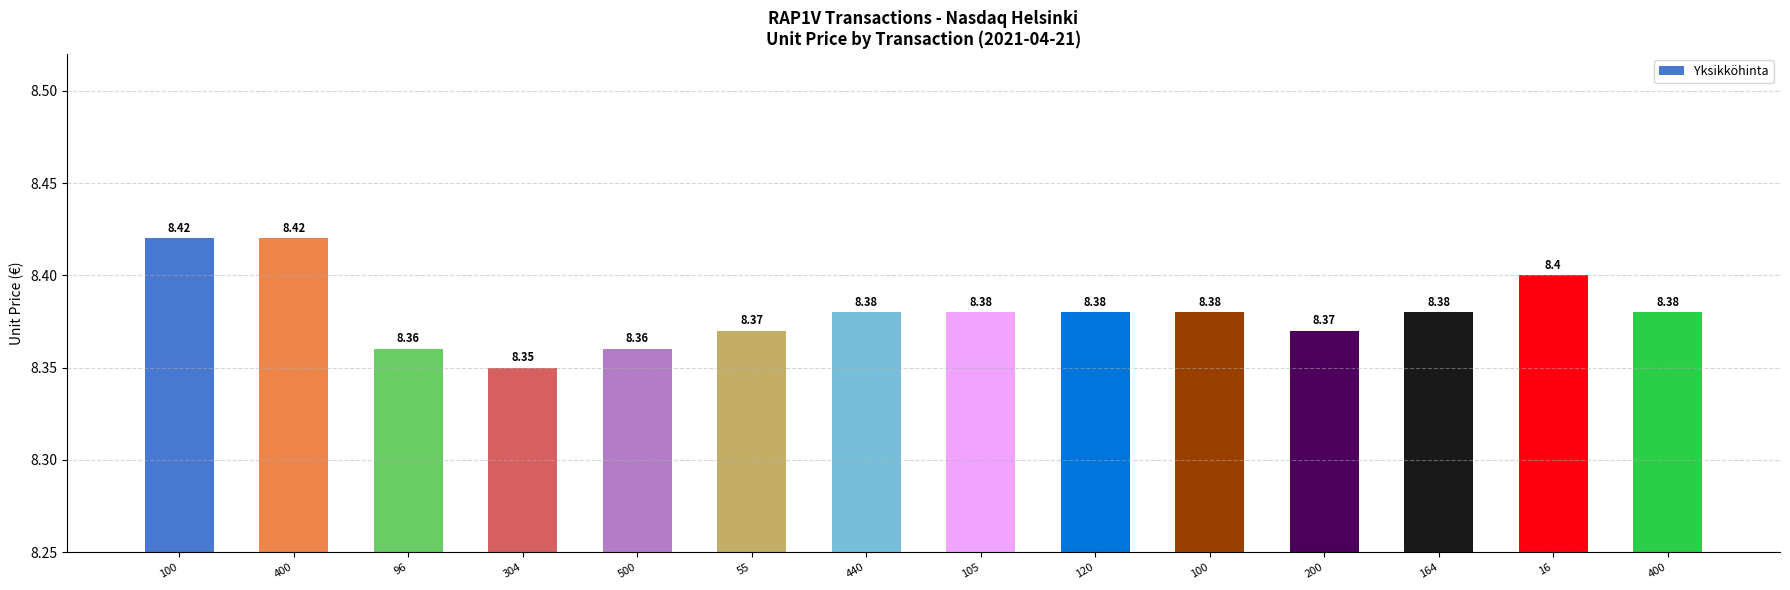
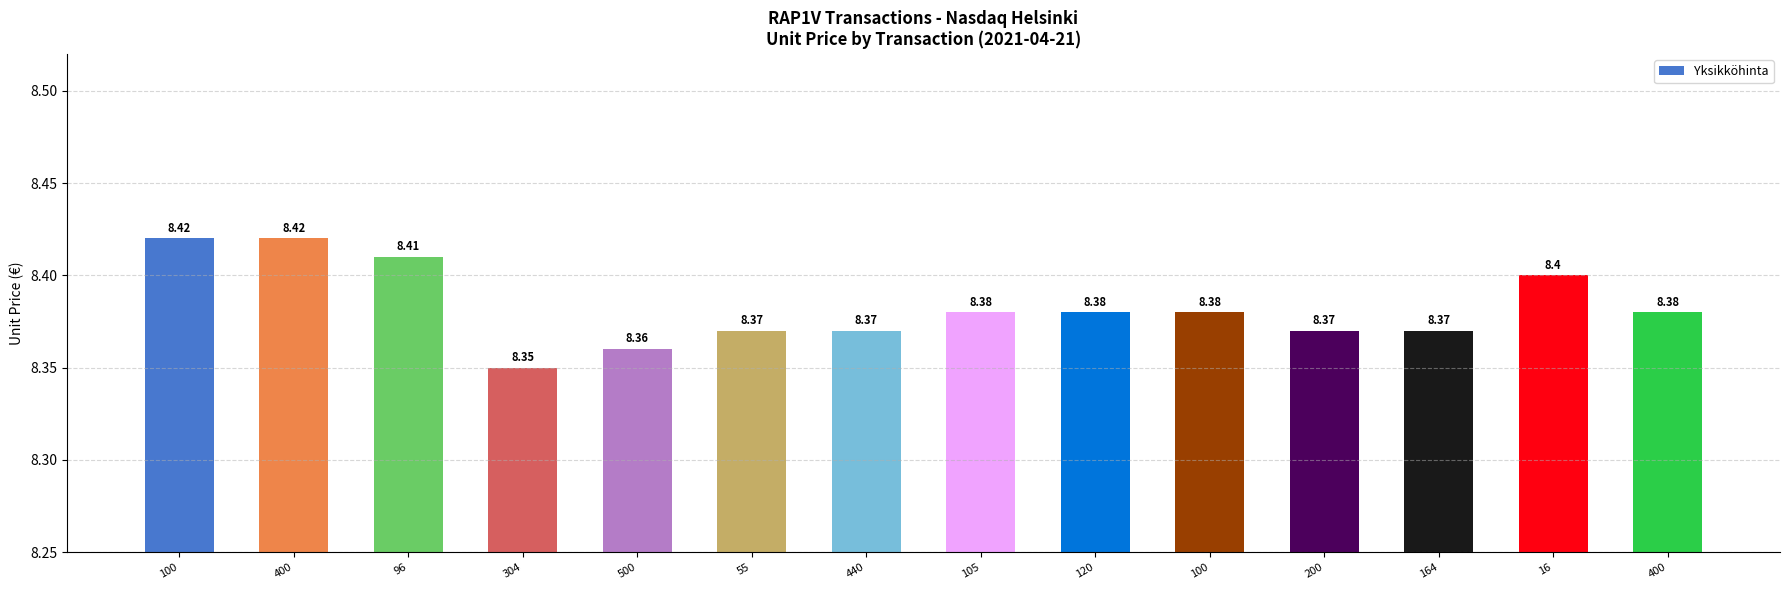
96: 8.36 -> 8.41
440: 8.38 -> 8.37
164: 8.38 -> 8.37
